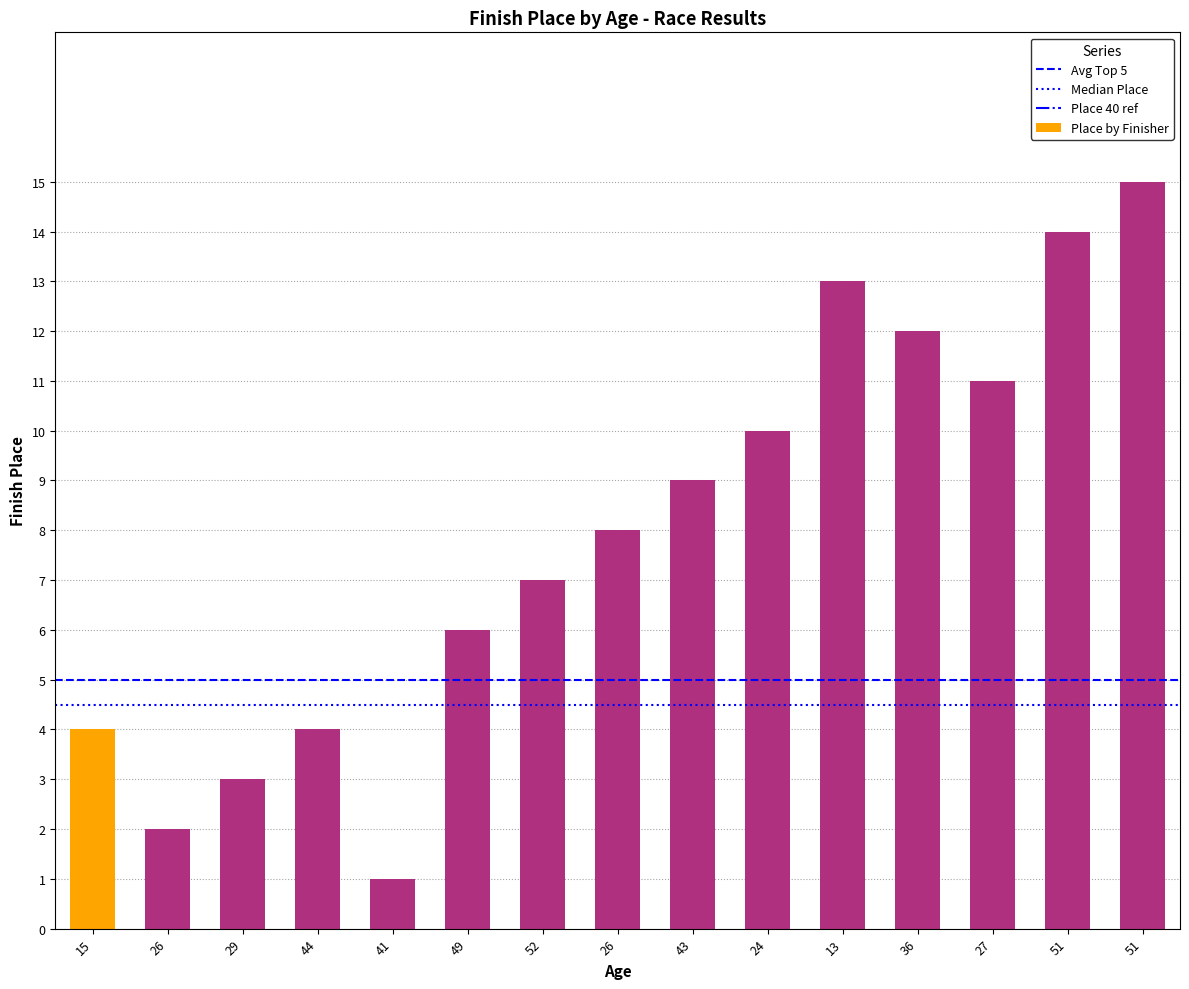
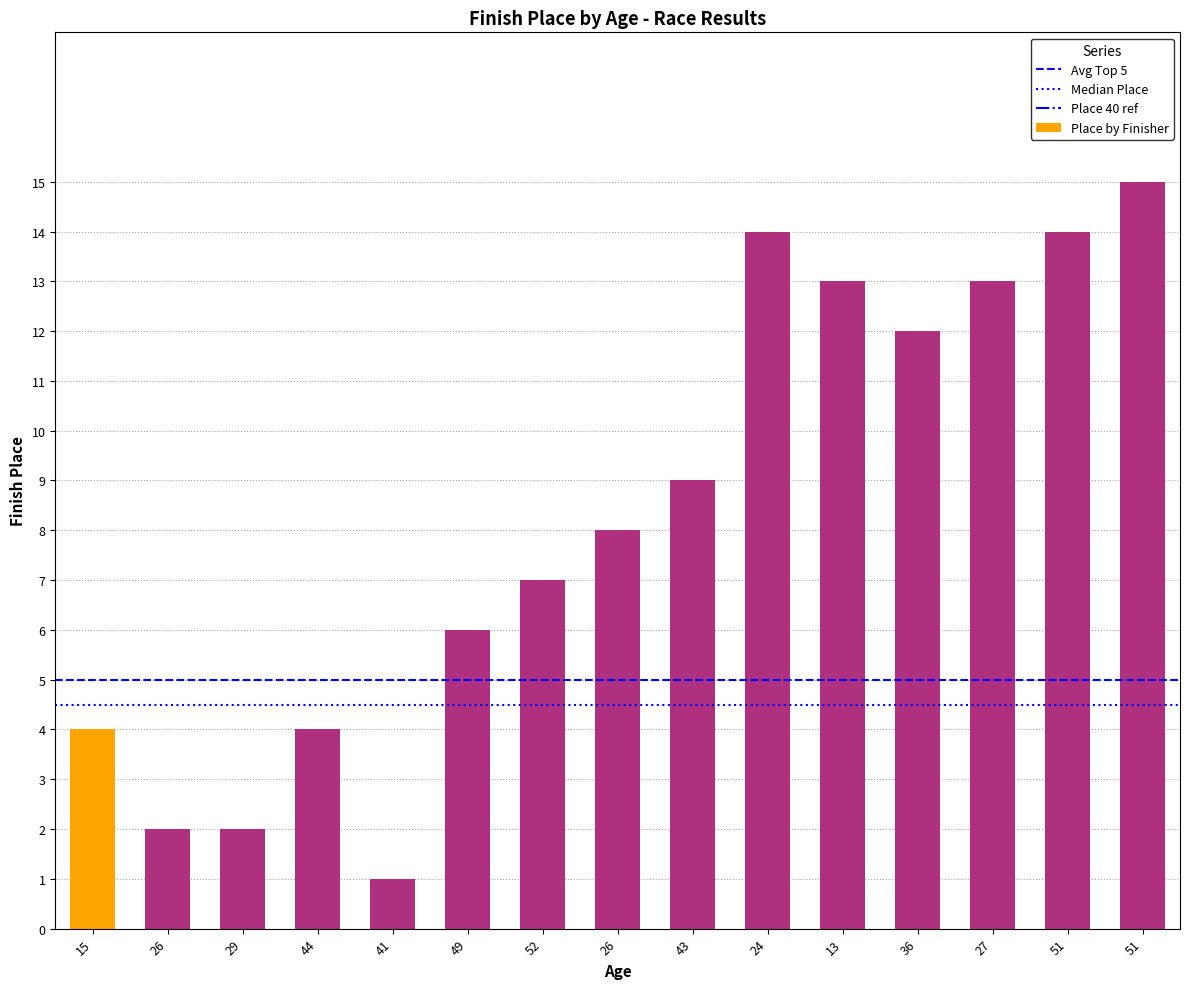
29: 3 -> 2
24: 10 -> 14
27: 11 -> 13
